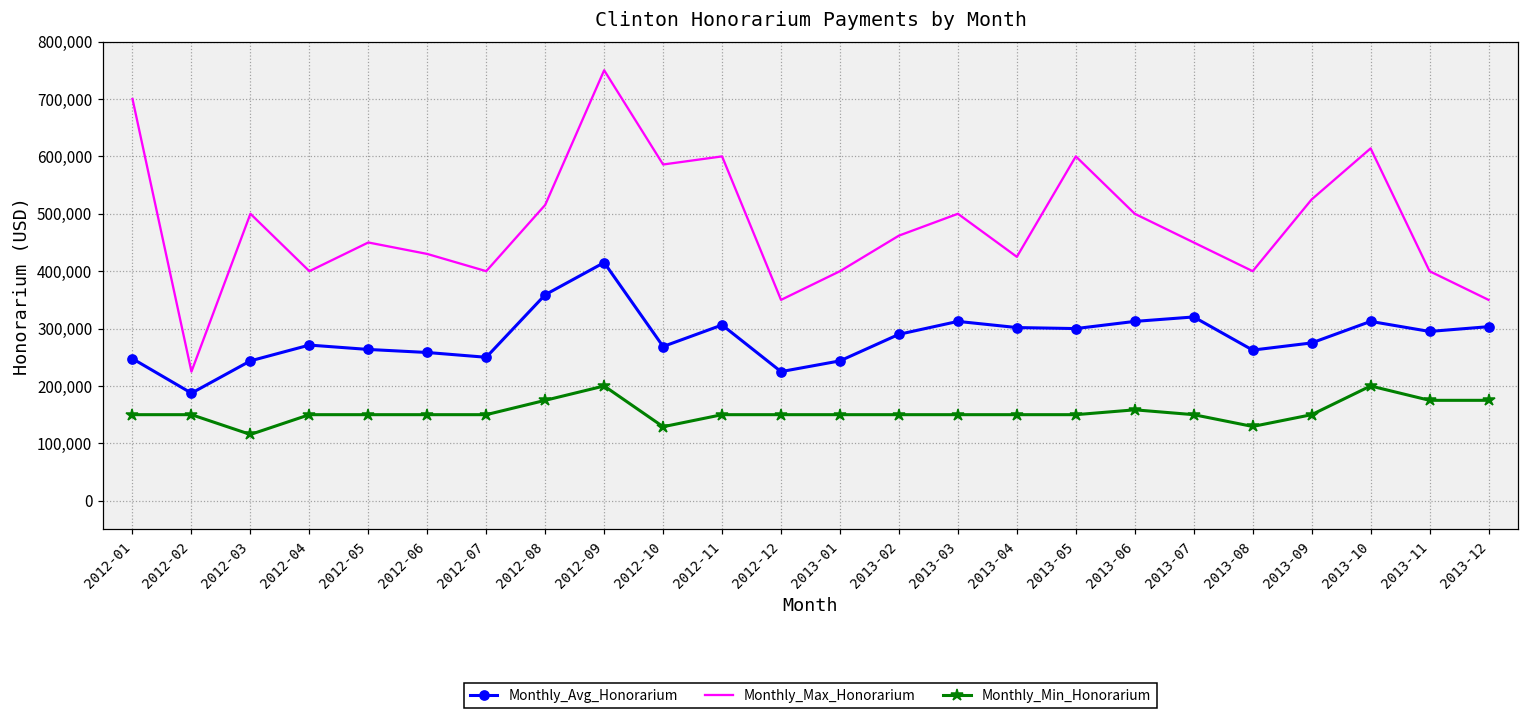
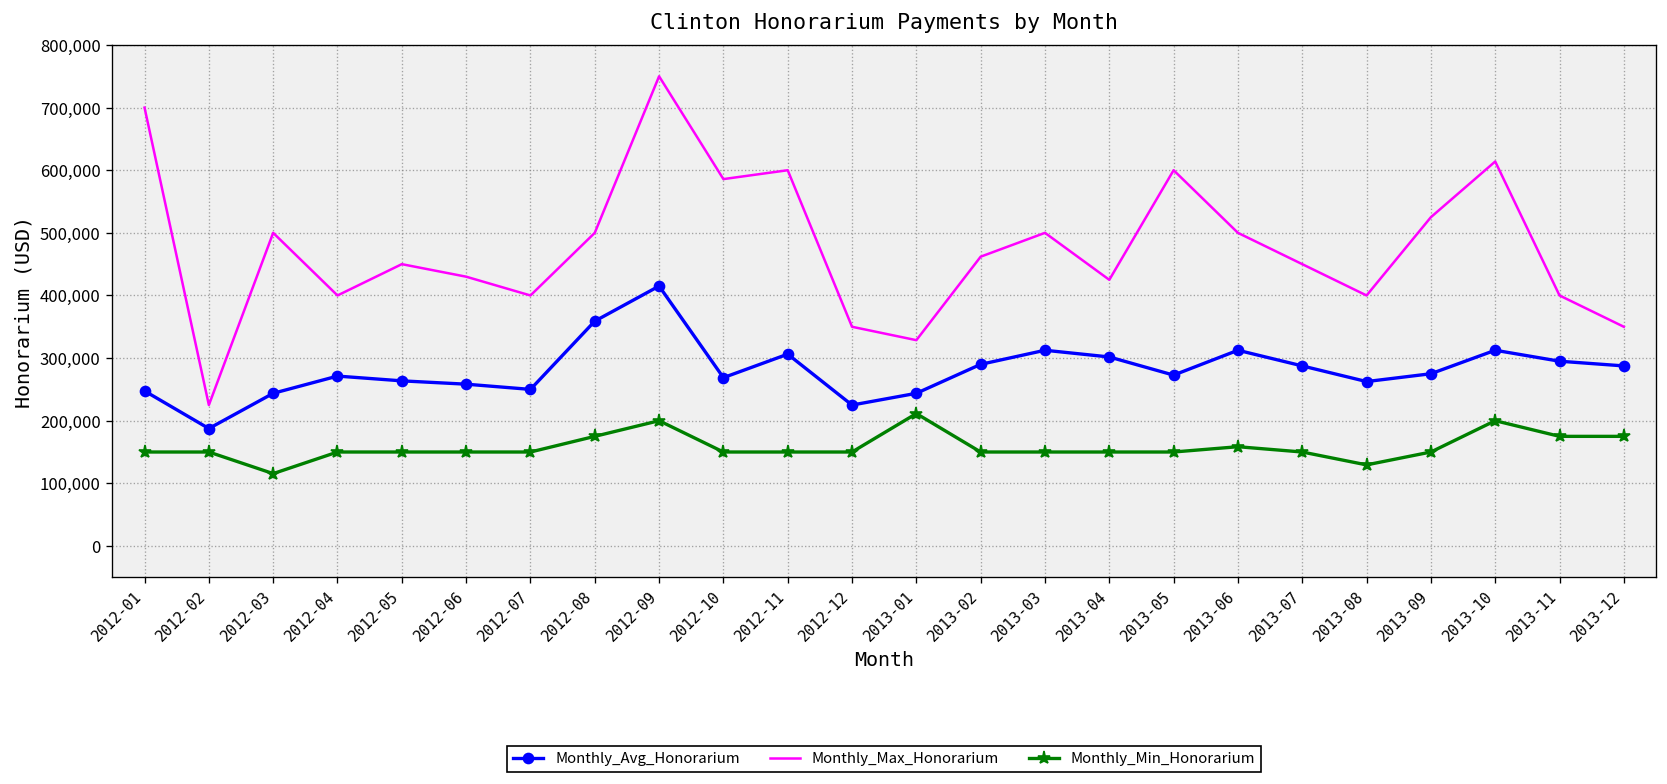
Monthly_Max_Honorarium, 2012-08: 520,000 -> 500,000
Monthly_Min_Honorarium, 2012-10: 130,000 -> 150,000
Monthly_Max_Honorarium, 2013-01: 400,000 -> 330,000
Monthly_Min_Honorarium, 2013-01: 150,000 -> 210,000
Monthly_Avg_Honorarium, 2013-05: 300,000 -> 270,000
Monthly_Avg_Honorarium, 2013-07: 320,000 -> 290,000
Monthly_Avg_Honorarium, 2013-12: 300,000 -> 290,000
